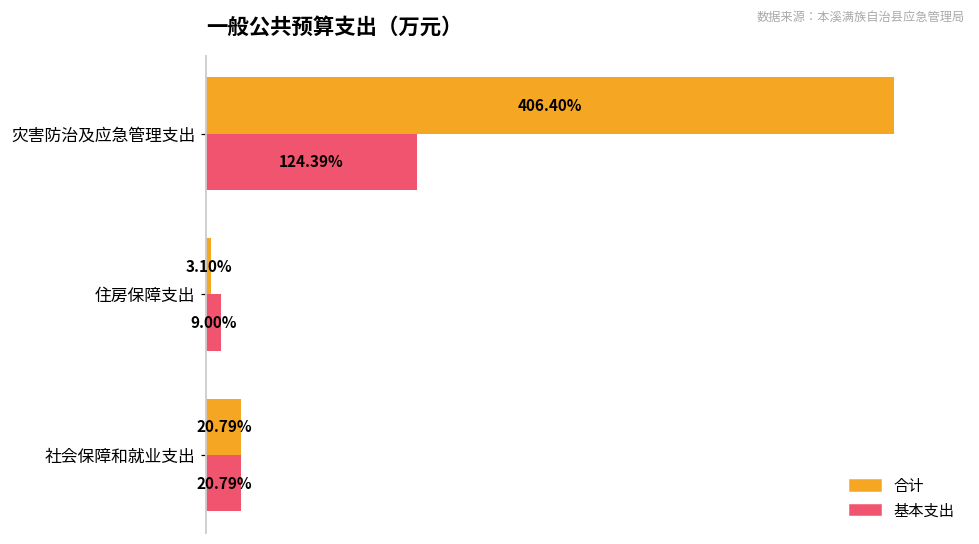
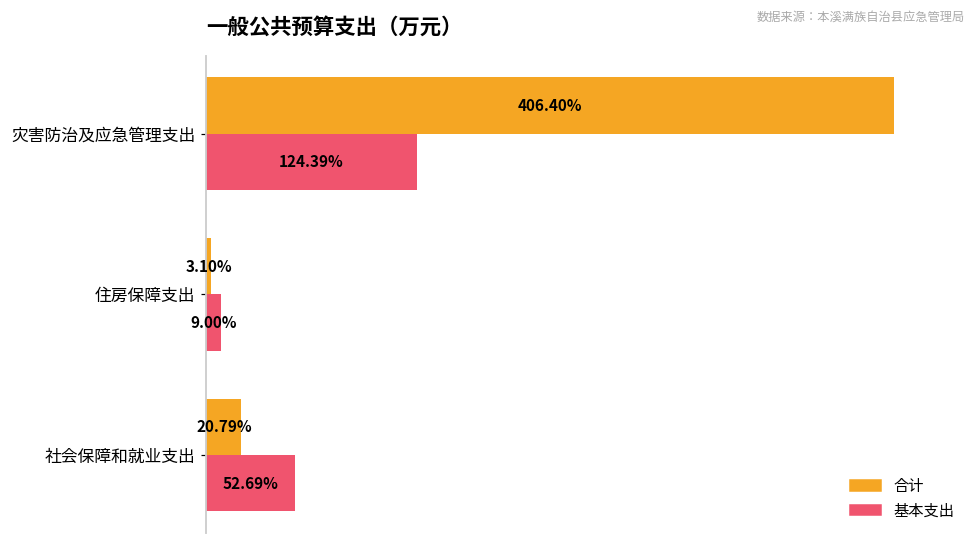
基本支出, 社会保障和就业支出: 20.79% -> 52.69%
